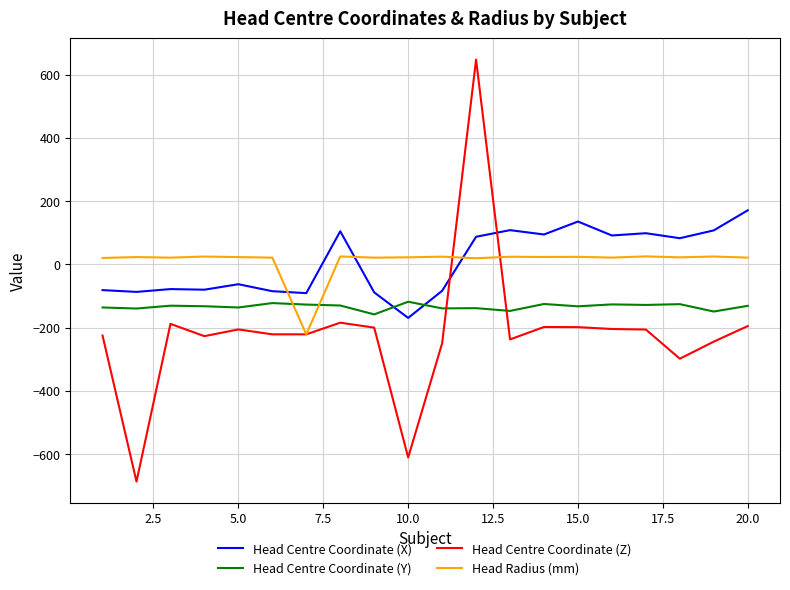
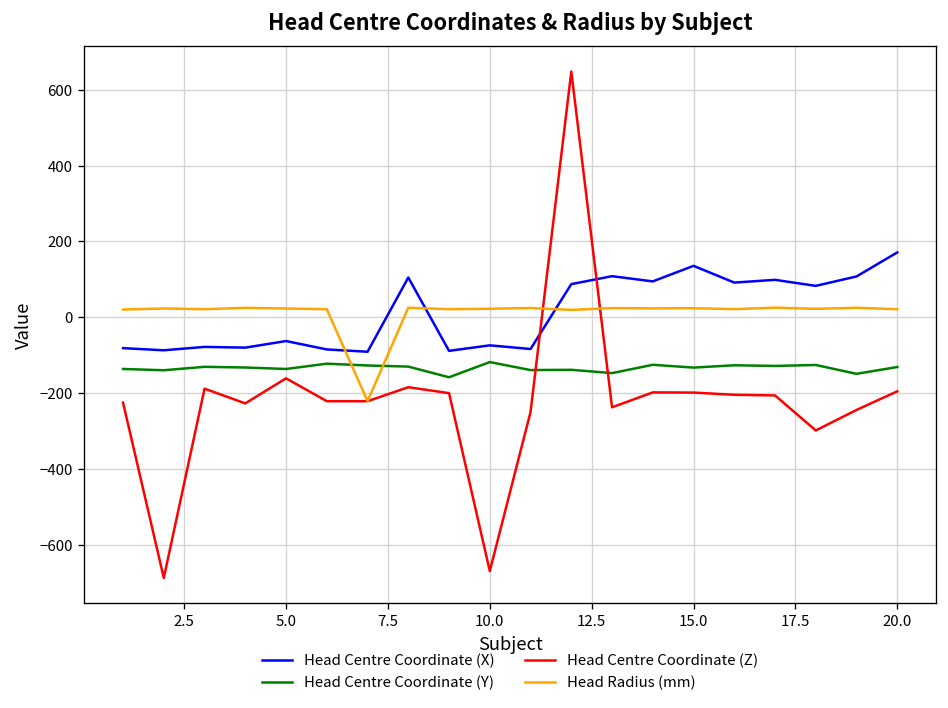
Head Centre Coordinate (Z), 5.0: -210 -> -160
Head Centre Coordinate (X), 10.0: -170 -> -70
Head Centre Coordinate (Z), 10.0: -610 -> -670
